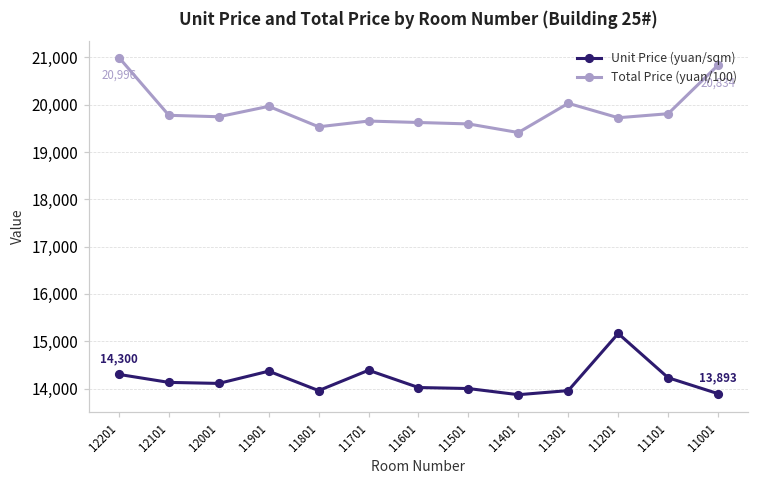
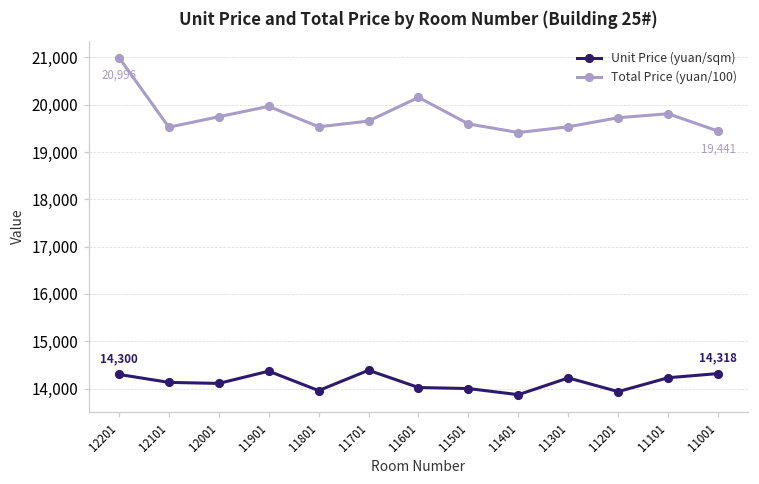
Total Price (yuan/100), 12101: 19,800 -> 19,500
Total Price (yuan/100), 11601: 19,600 -> 20,200
Unit Price (yuan/sqm), 11301: 14,000 -> 14,200
Total Price (yuan/100), 11301: 20,000 -> 19,500
Unit Price (yuan/sqm), 11201: 15,200 -> 13,900
Unit Price (yuan/sqm), 11001: 13,893 -> 14,318
Total Price (yuan/100), 11001: 20,834 -> 19,441
